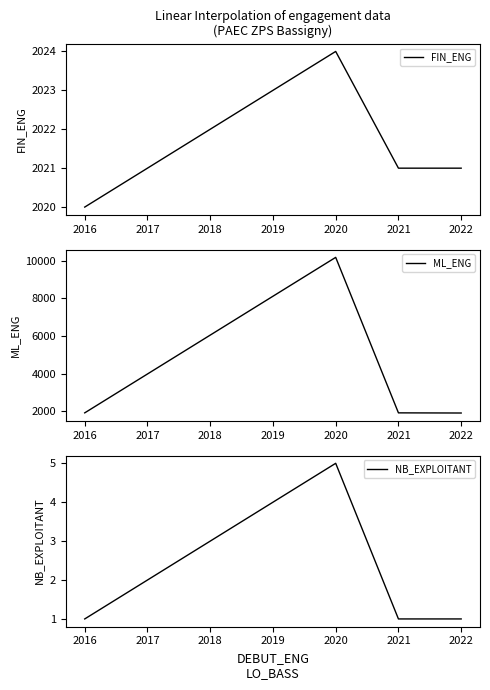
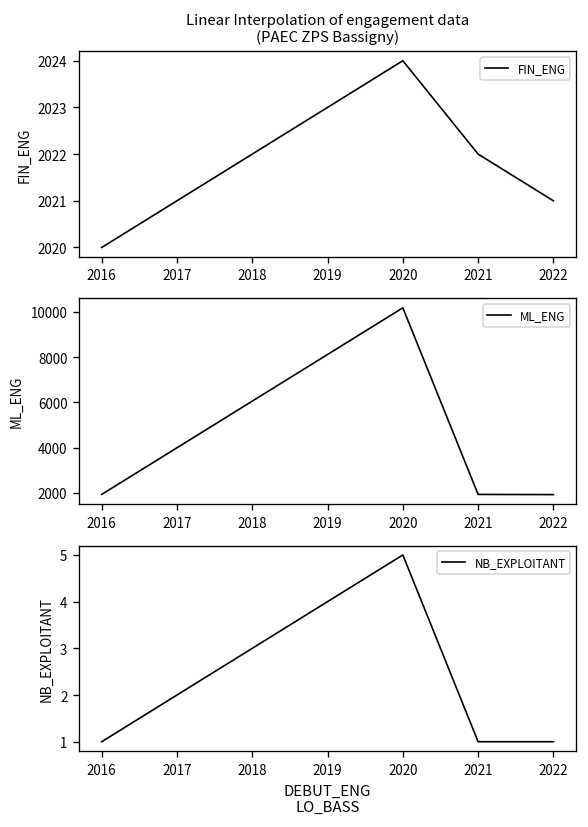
Linear Interpolation of engagement data (PAEC ZPS Bassigny), 2021: 2021 -> 2022
